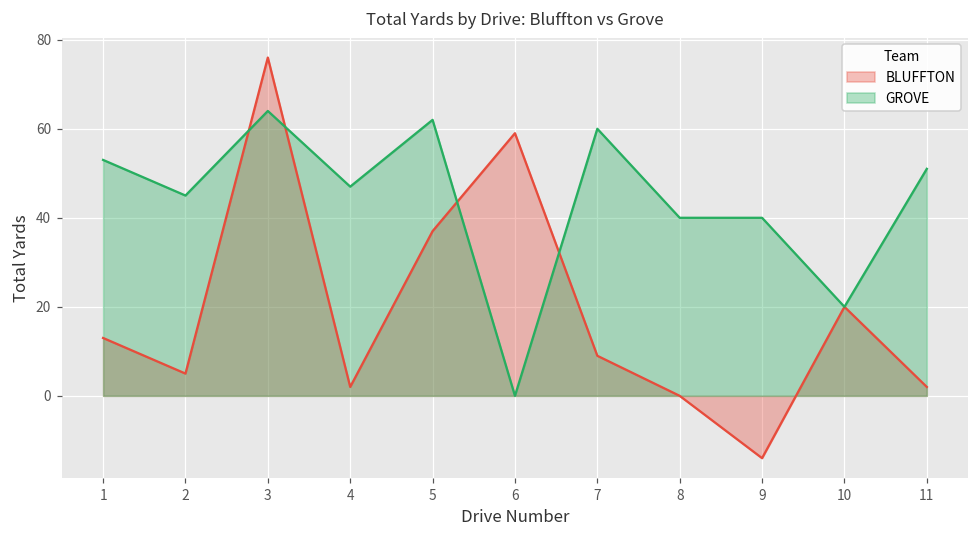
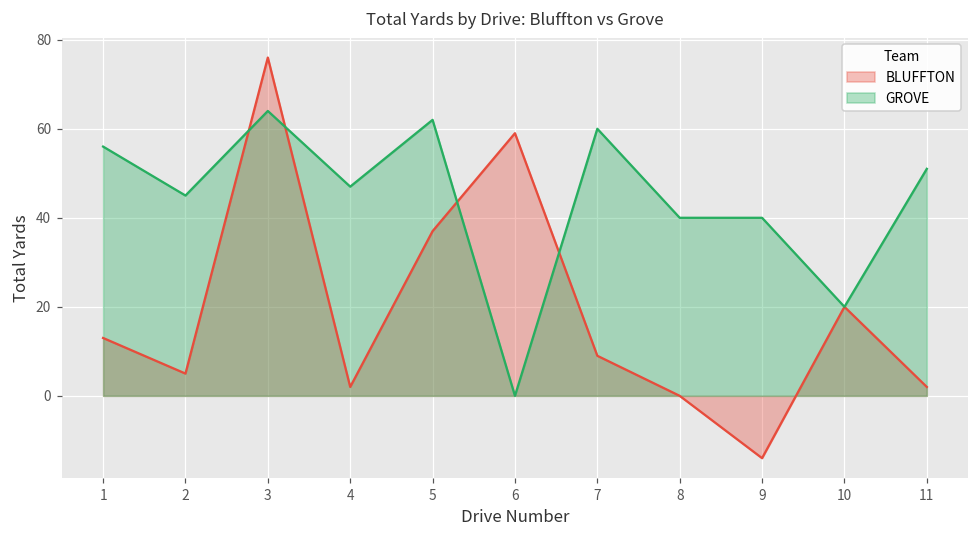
GROVE, 1: 53 -> 56
